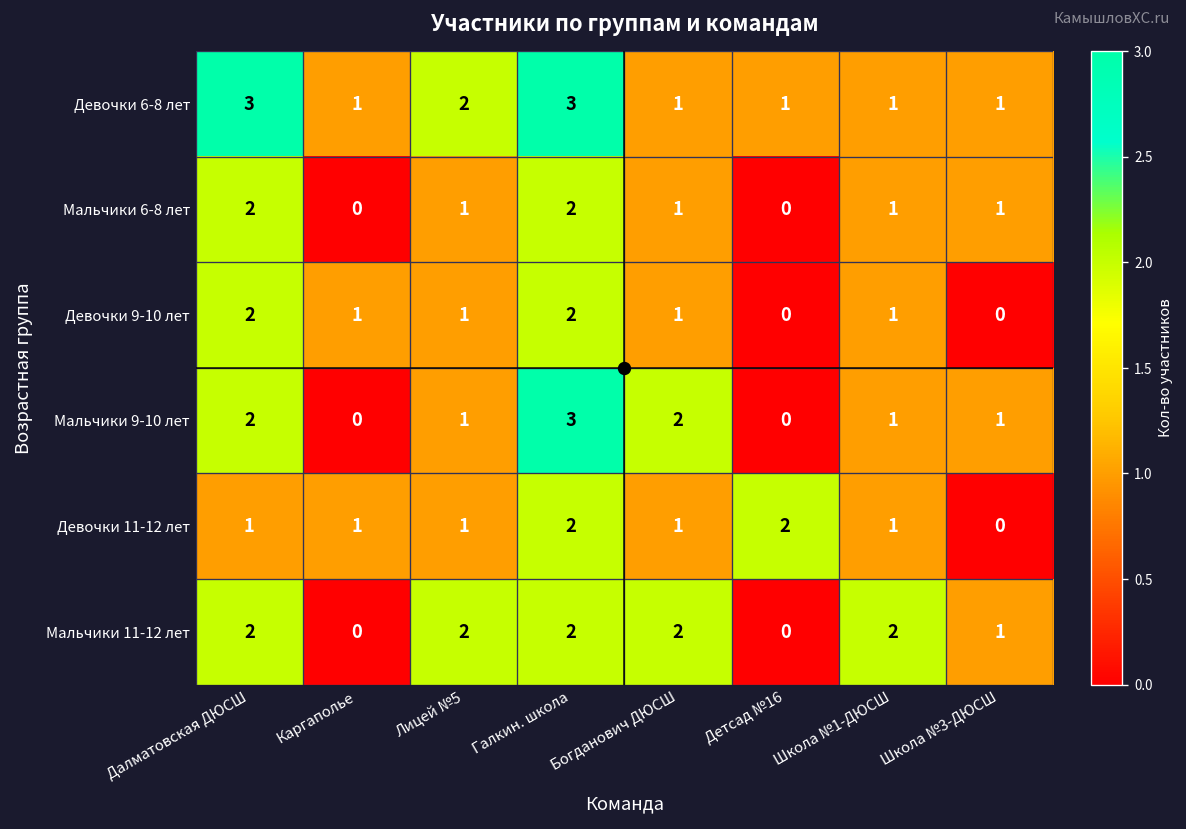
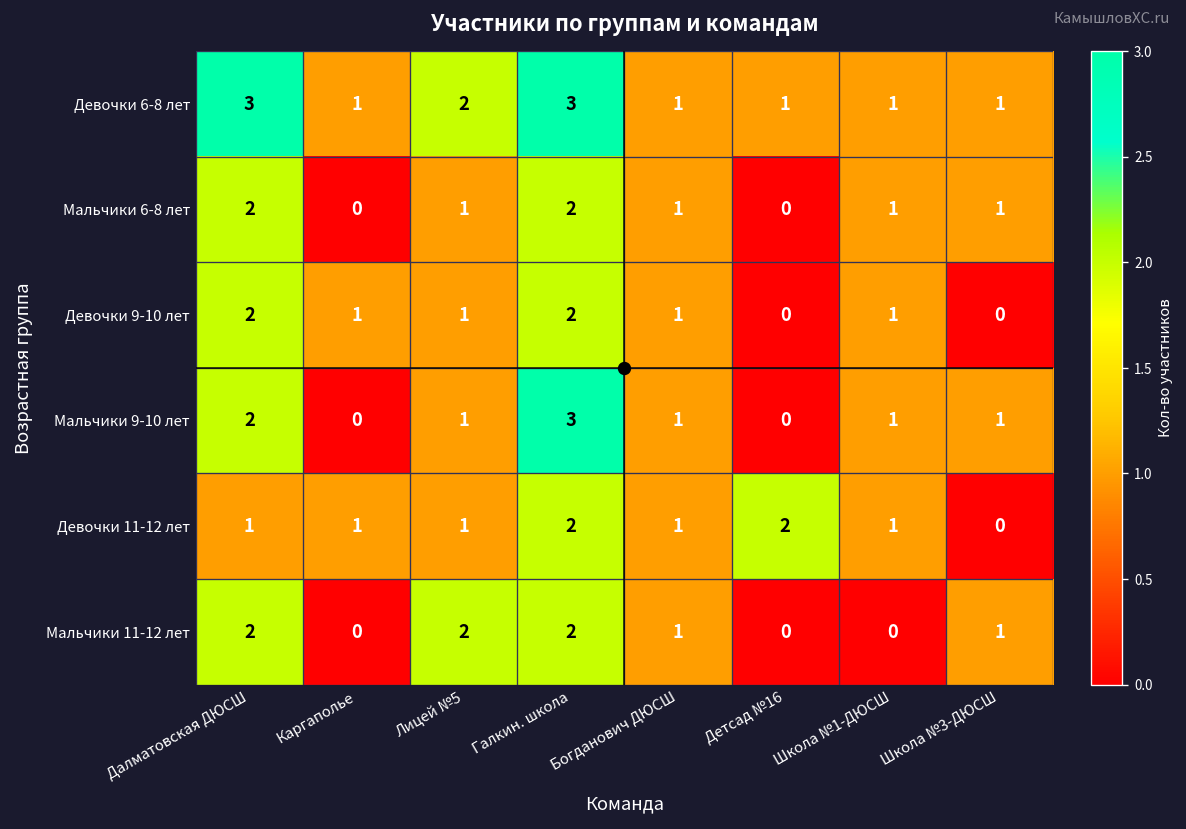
Мальчики 9-10 лет, Богданович ДЮСШ: 2 -> 1
Мальчики 11-12 лет, Богданович ДЮСШ: 2 -> 1
Мальчики 11-12 лет, Школа №1-ДЮСШ: 2 -> 0
